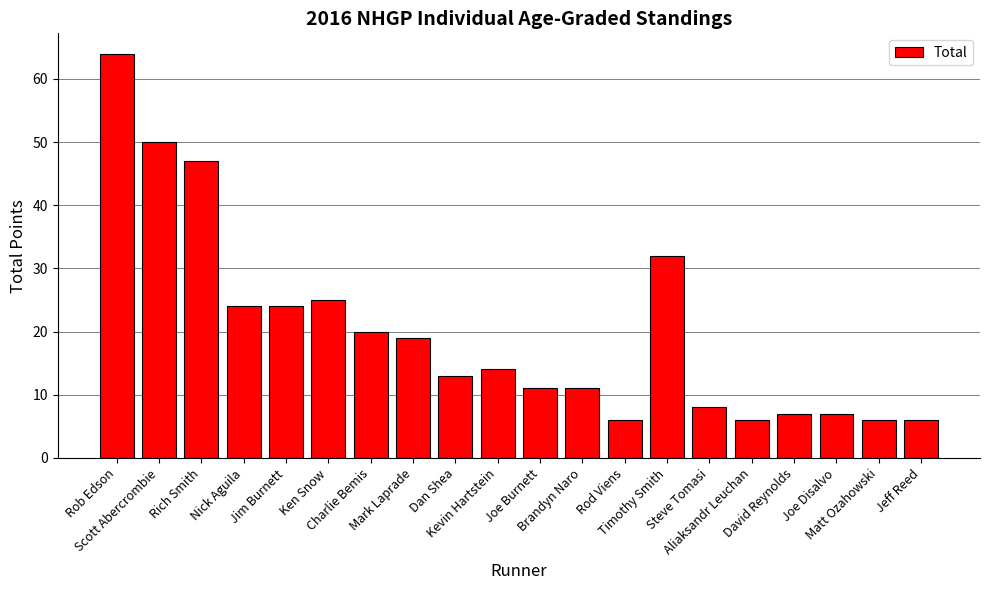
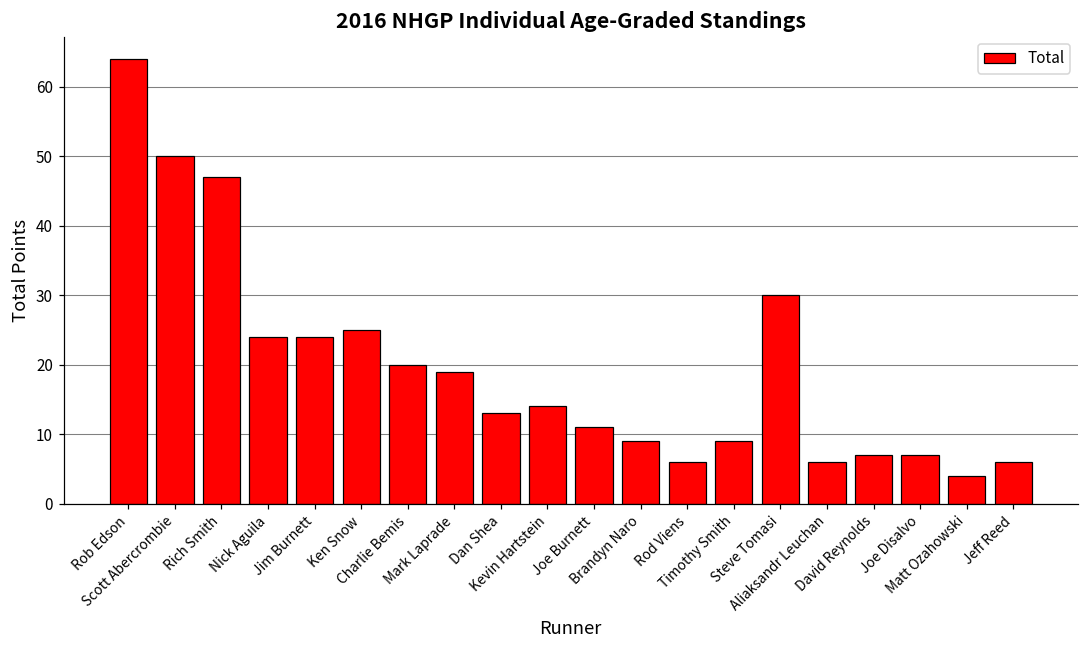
Brandyn Naro: 11 -> 9
Timothy Smith: 32 -> 9
Steve Tomasi: 8 -> 30
Matt Ozahowski: 6 -> 4
